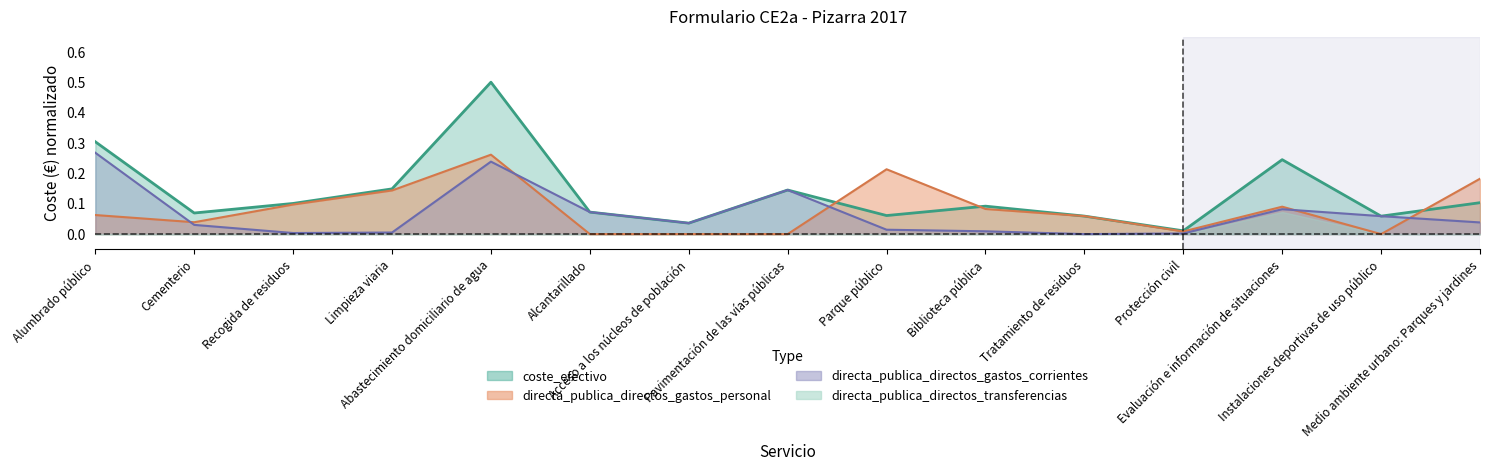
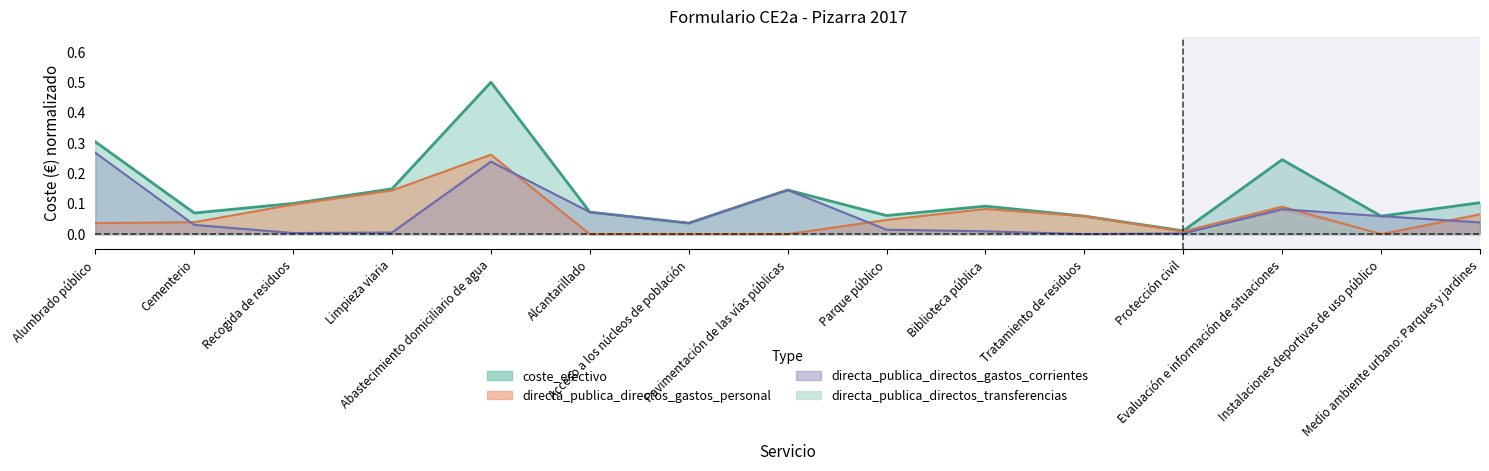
directa_publica_directos_gastos_personal, Alumbrado público: 0.06 -> 0.04
directa_publica_directos_gastos_personal, Parque público: 0.21 -> 0.05
directa_publica_directos_gastos_personal, Medio ambiente urbano: Parques y jardines: 0.18 -> 0.07
